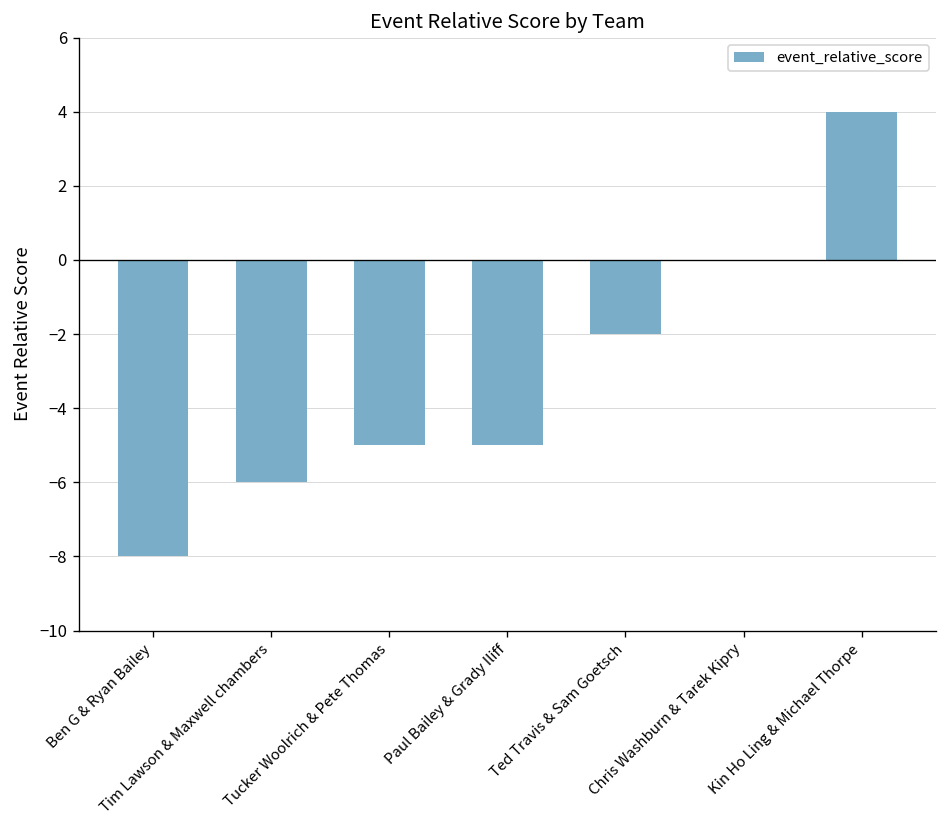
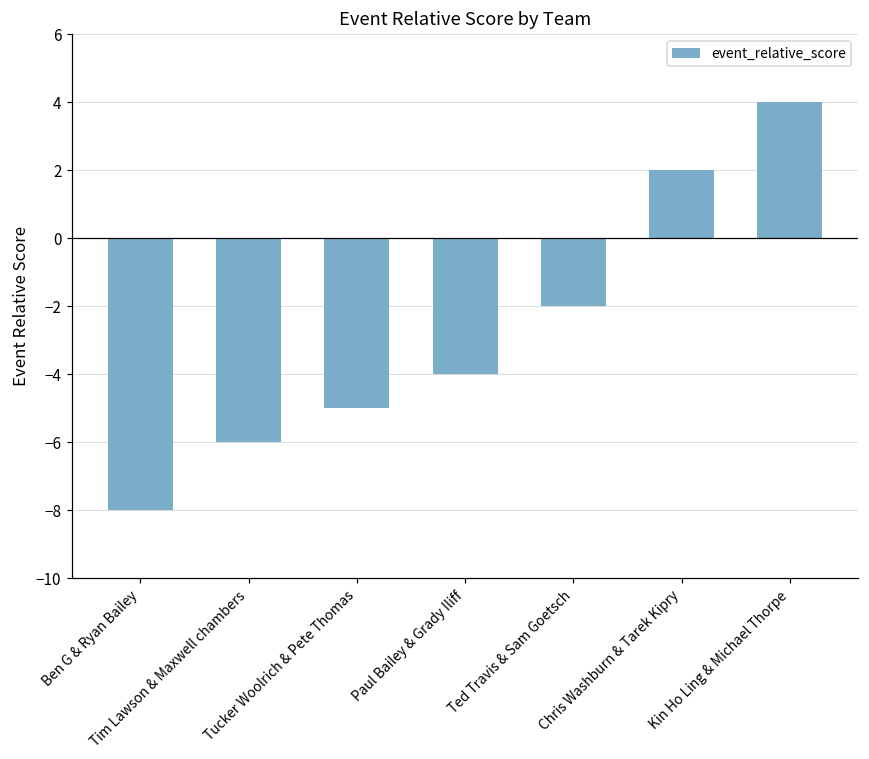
Paul Bailey & Grady Iliff: -5 -> -4
Chris Washburn & Tarek Kipry: 0 -> 2
